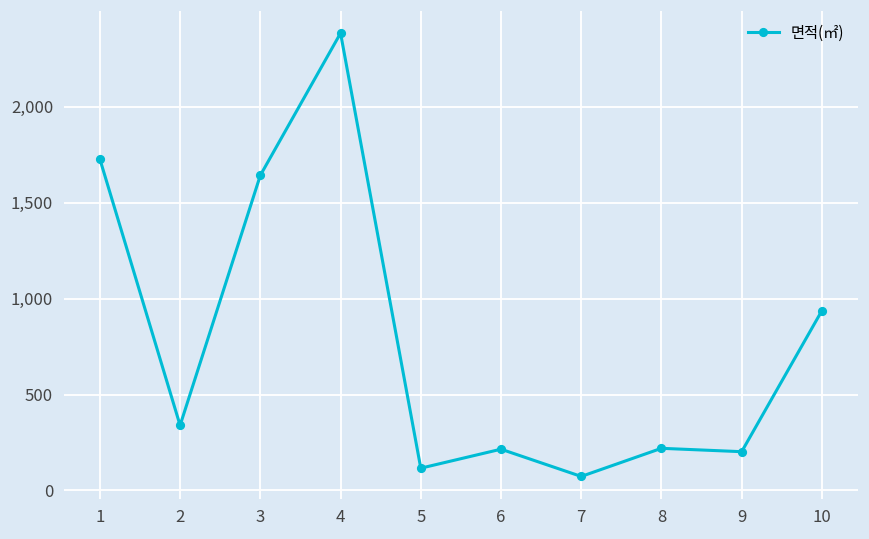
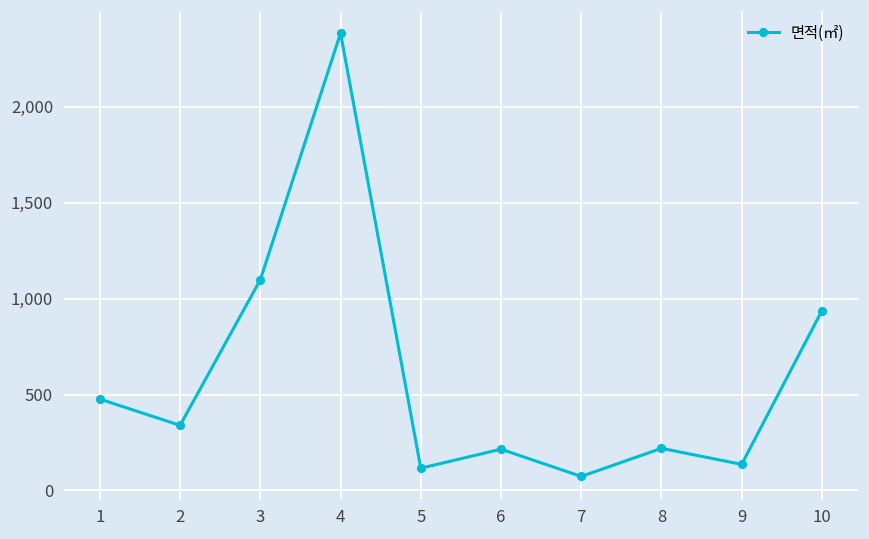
1: 1,730 -> 480
3: 1,640 -> 1,100
9: 200 -> 140
